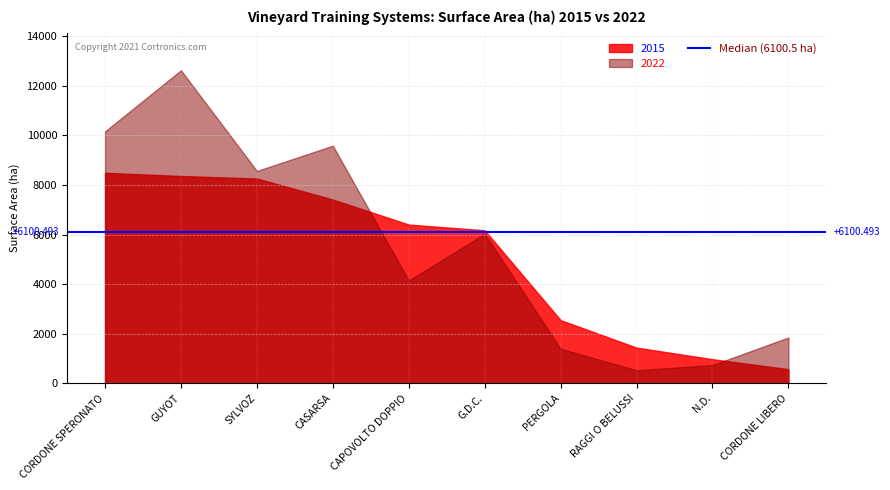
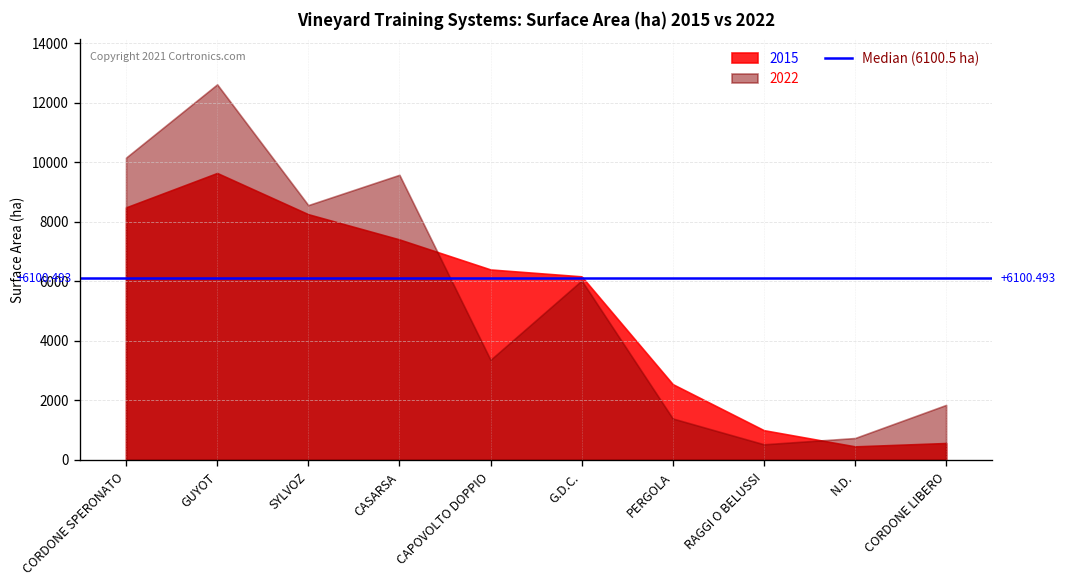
2015, GUYOT: 8400 -> 9600
2022, CAPOVOLTO DOPPIO: 4200 -> 3400
2015, RAGGI O BELUSSI: 1400 -> 1000
2015, N.D.: 1000 -> 500
